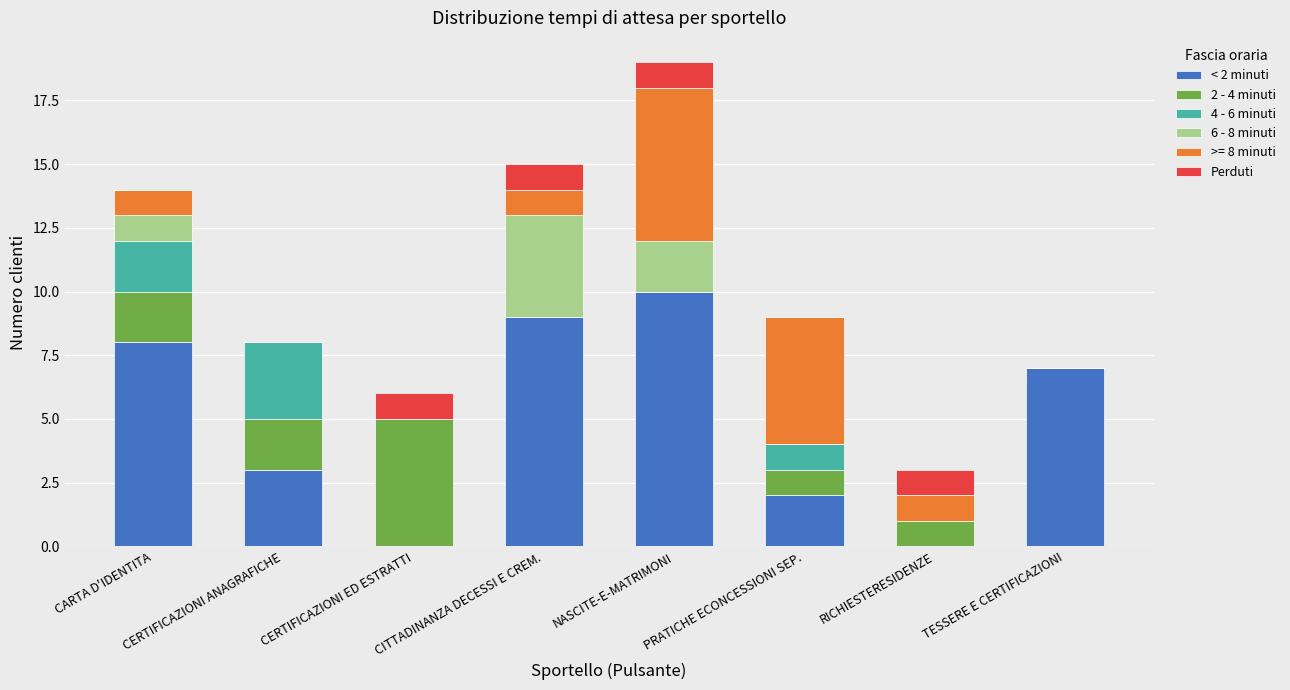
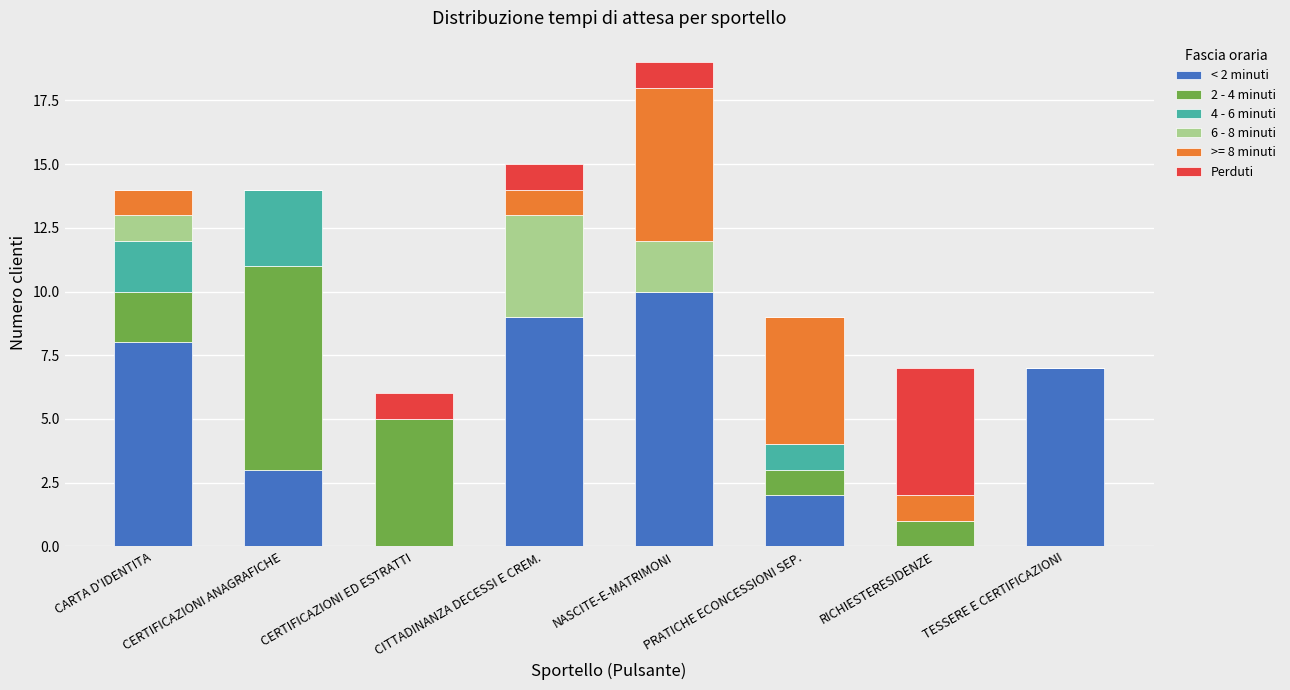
2 - 4 minuti, CERTIFICAZIONI ANAGRAFICHE: 2 -> 8
Perduti, RICHIESTERESIDENZE: 1 -> 5
